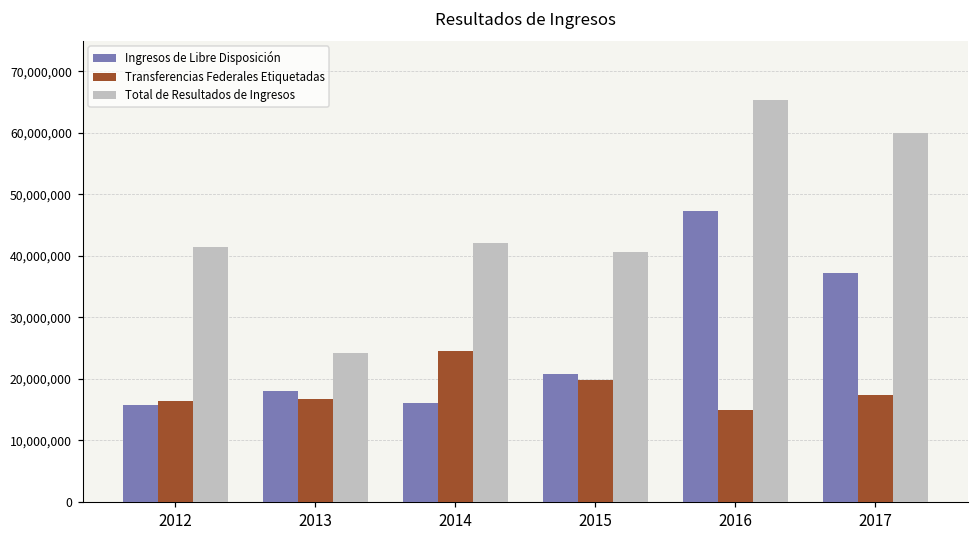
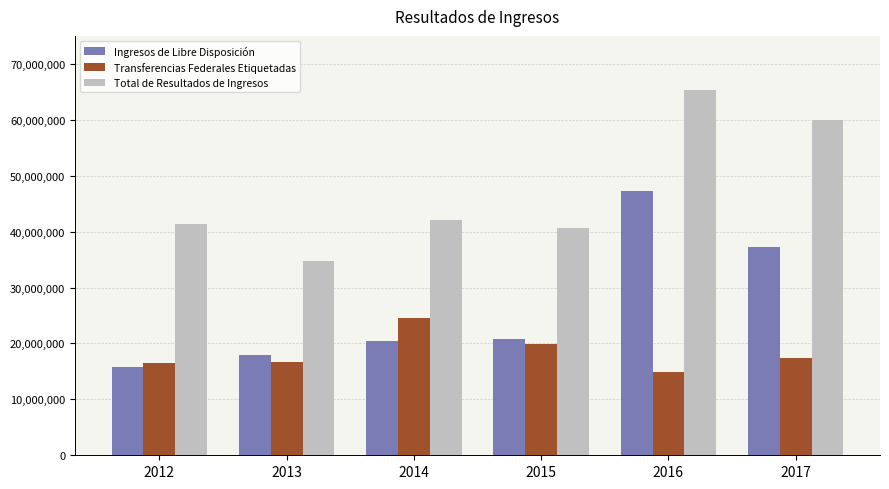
Total de Resultados de Ingresos, 2013: 24,000,000 -> 35,000,000
Ingresos de Libre Disposición, 2014: 16,000,000 -> 21,000,000
